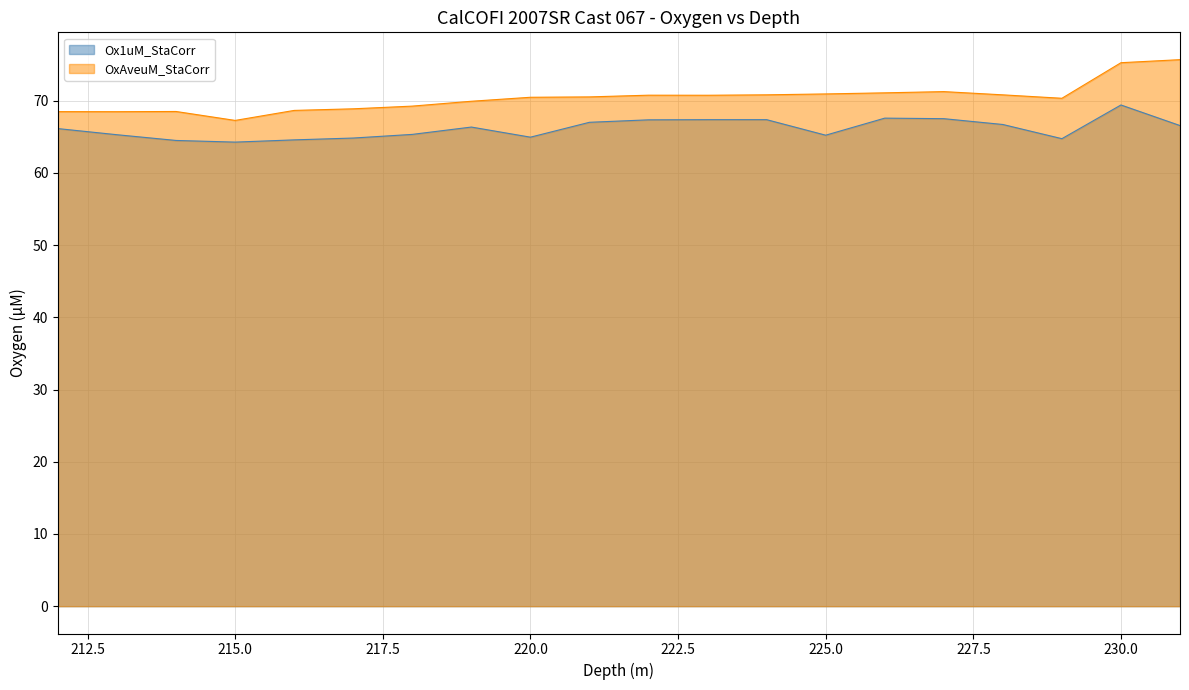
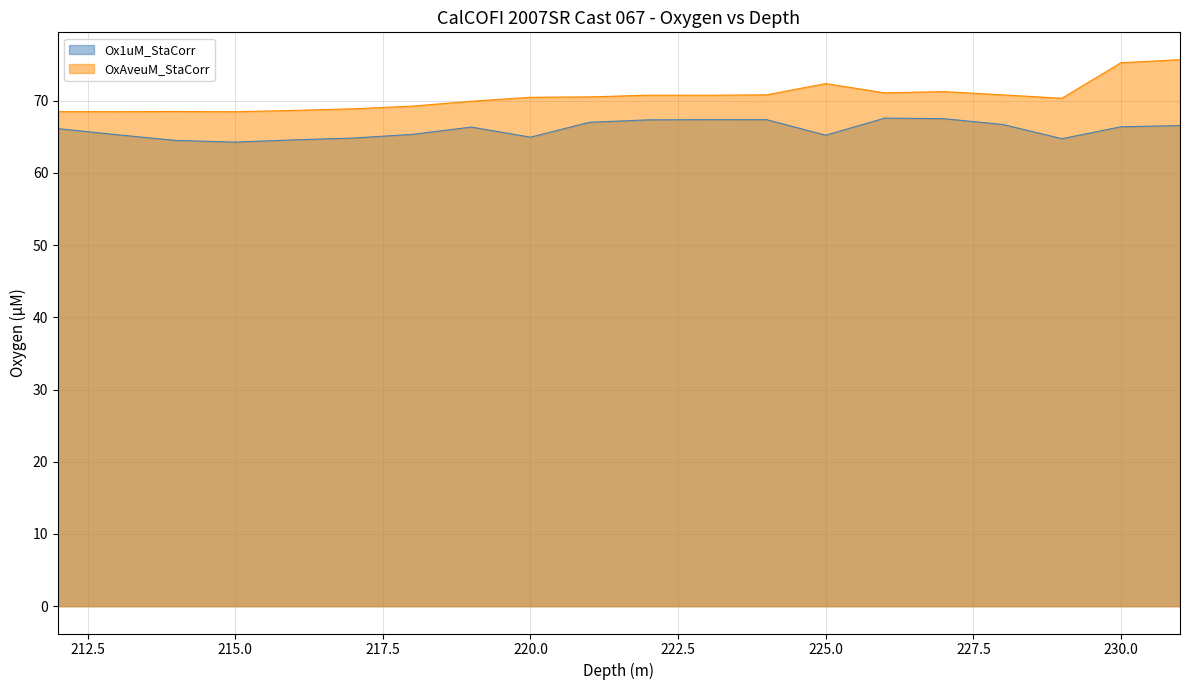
OxAveuM_StaCorr, 215.0: 67 -> 68
OxAveuM_StaCorr, 225.0: 71 -> 72
Ox1uM_StaCorr, 230.0: 69 -> 66
